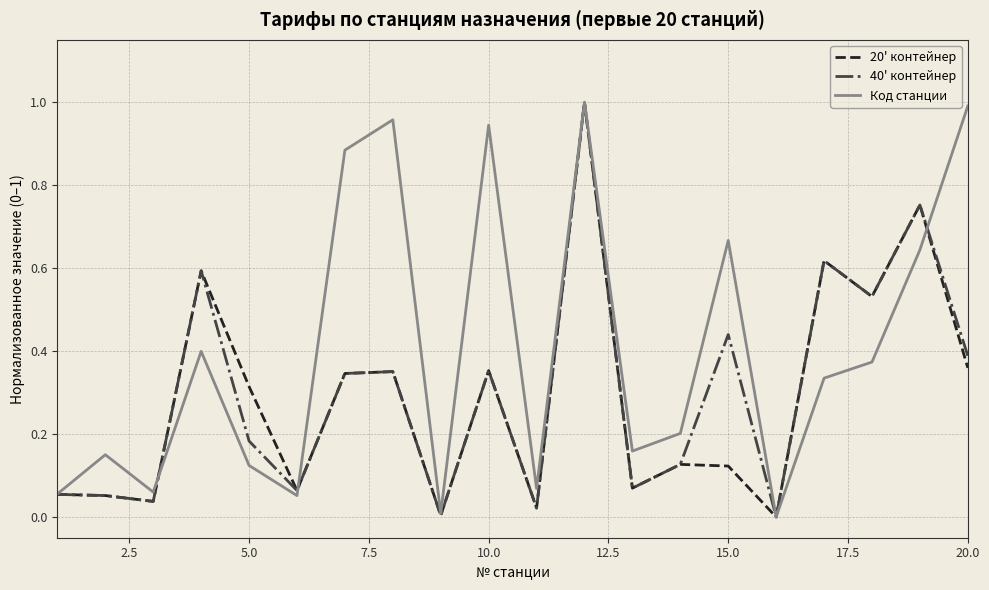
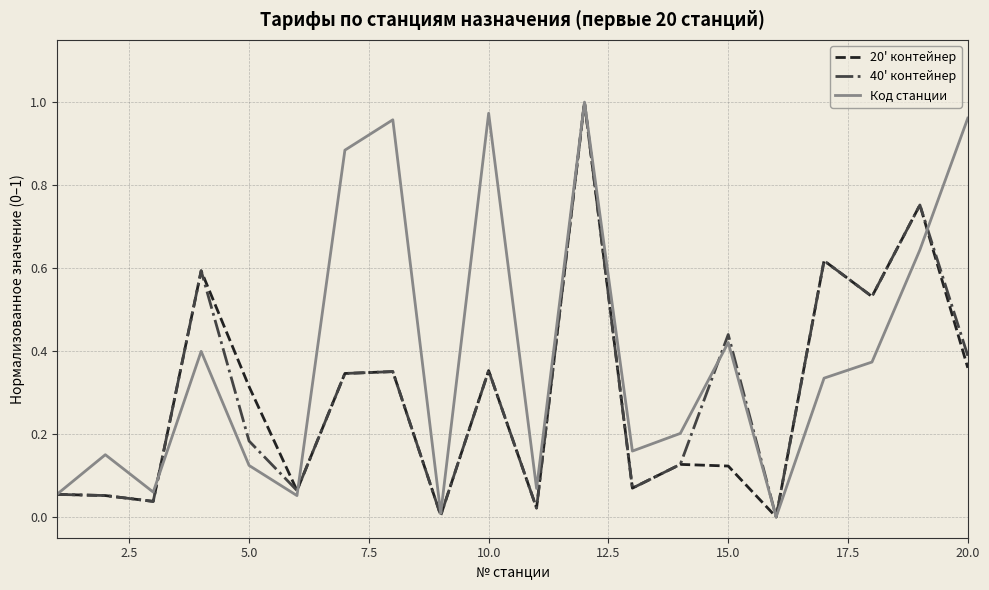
Код станции, 10.0: 0.94 -> 0.97
Код станции, 15.0: 0.67 -> 0.42
Код станции, 20.0: 0.99 -> 0.96
